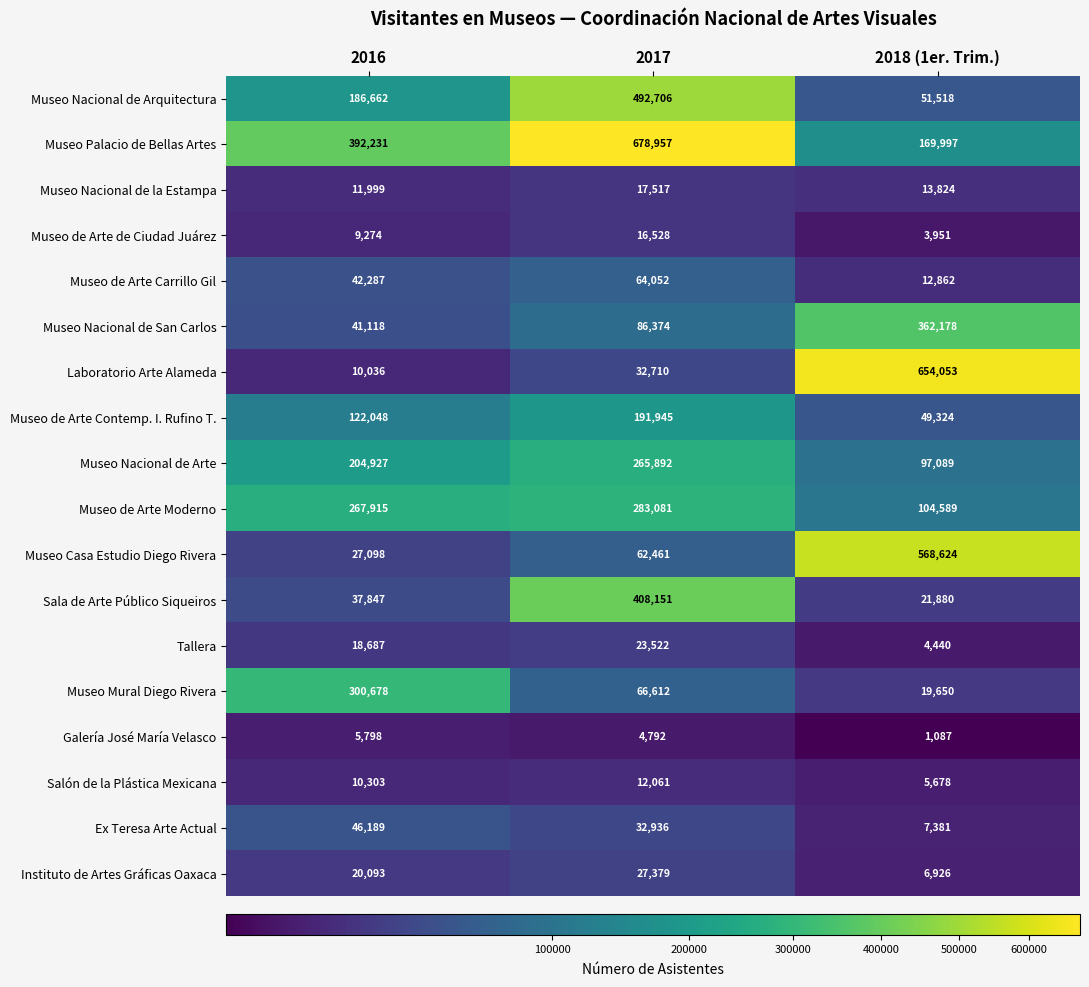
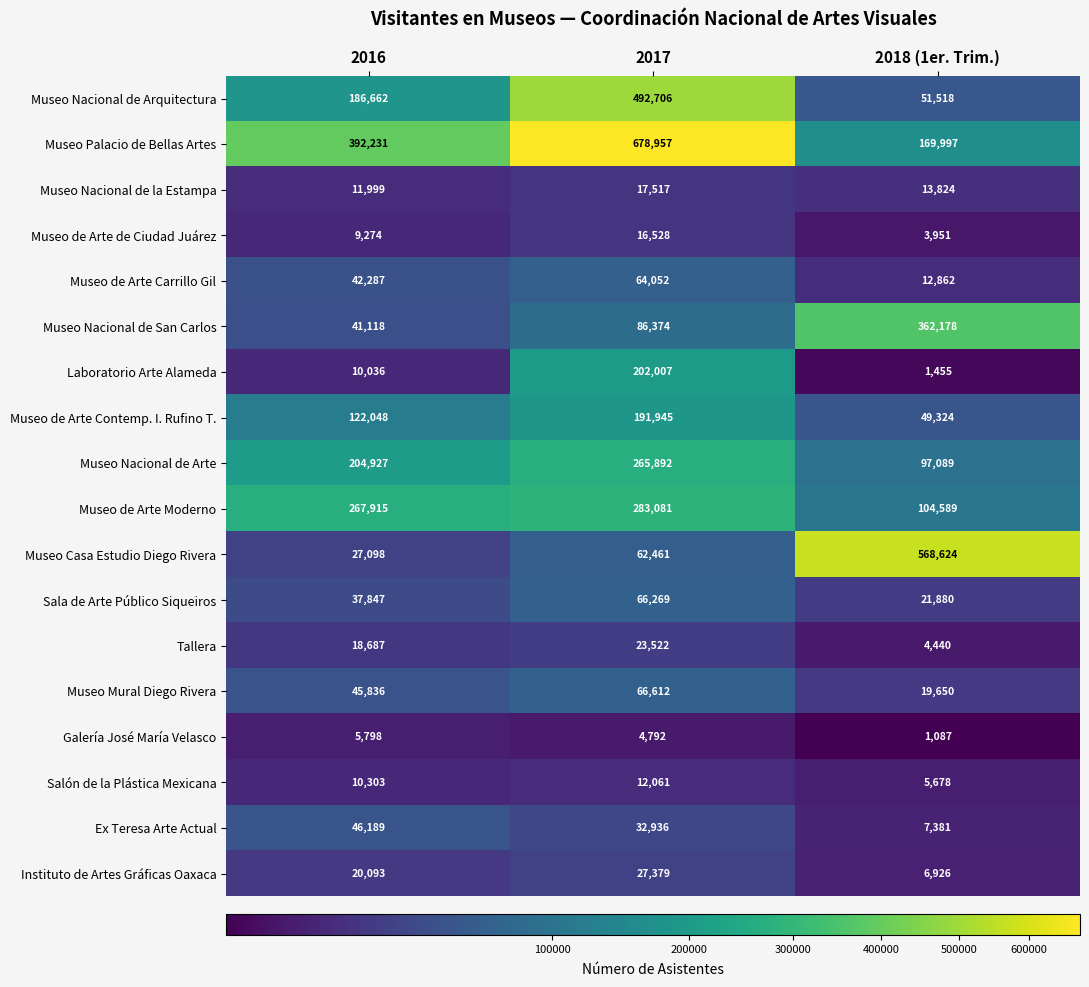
Laboratorio Arte Alameda, 2017: 32,710 -> 202,007
Laboratorio Arte Alameda, 2018 (1er. Trim.): 654,053 -> 1,455
Sala de Arte Público Siqueiros, 2017: 408,151 -> 66,269
Museo Mural Diego Rivera, 2016: 300,678 -> 45,836
